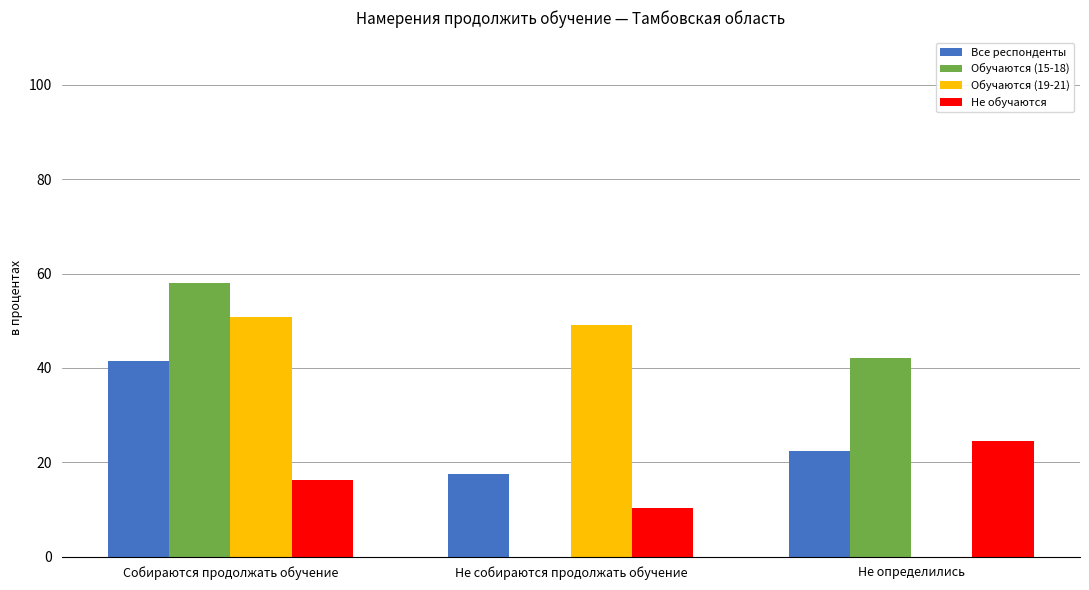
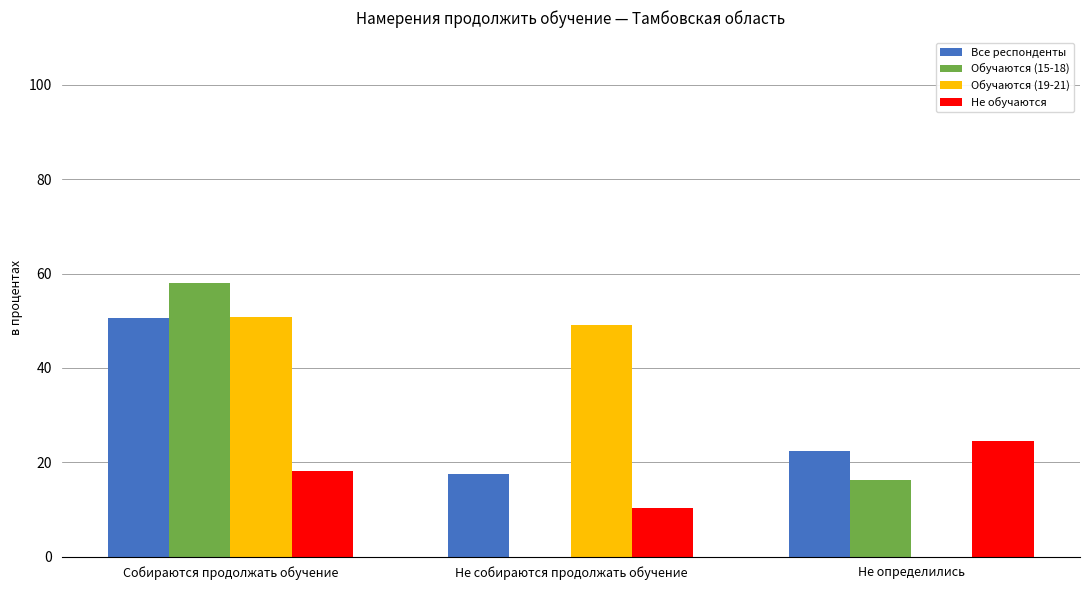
Все респонденты, Собираются продолжать обучение: 41 -> 51
Не обучаются, Собираются продолжать обучение: 16 -> 18
Обучаются (15-18), Не определились: 42 -> 16
